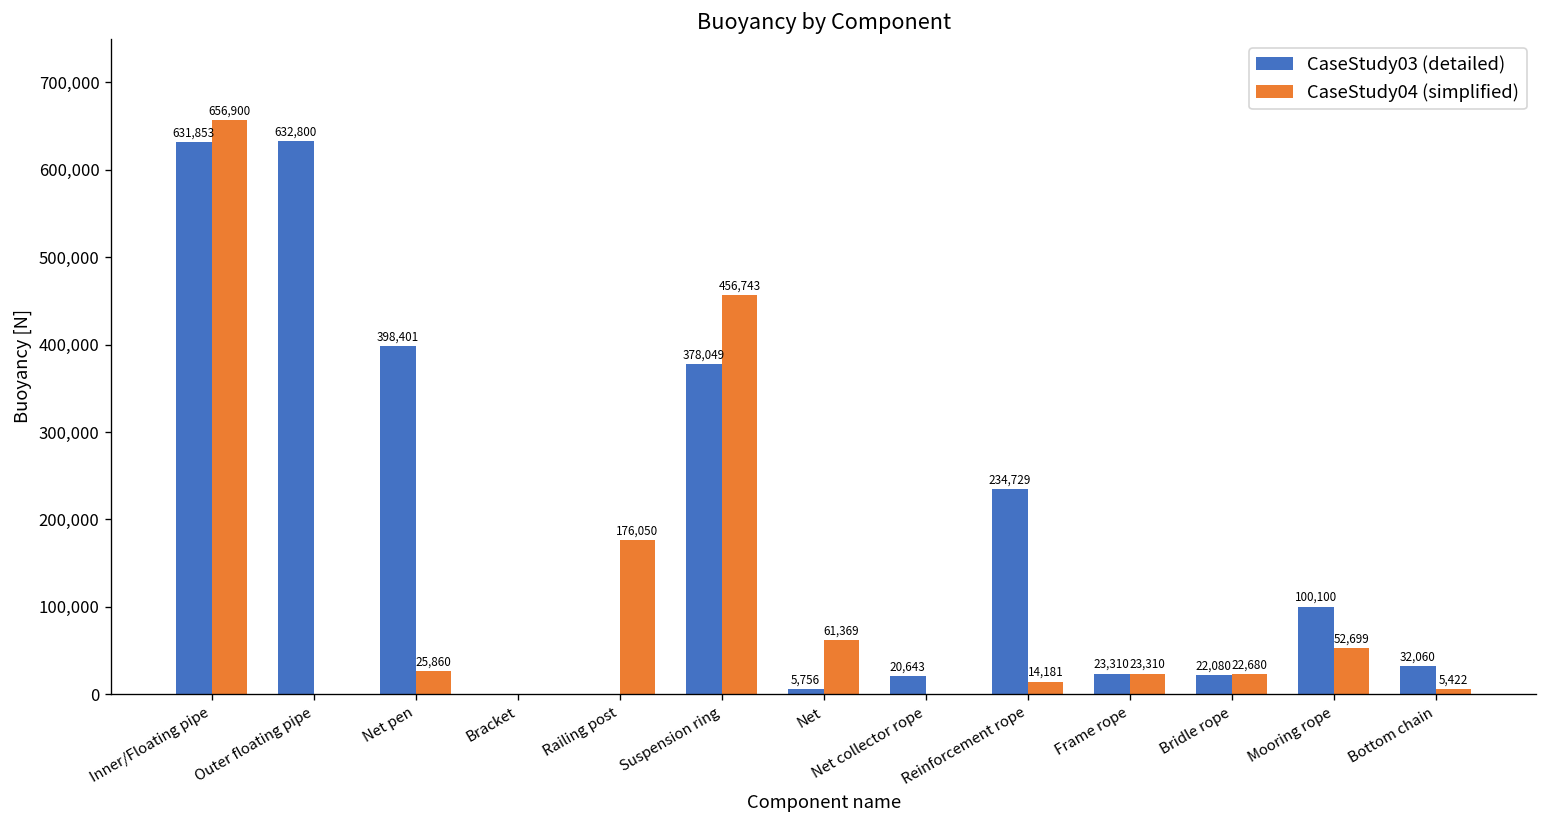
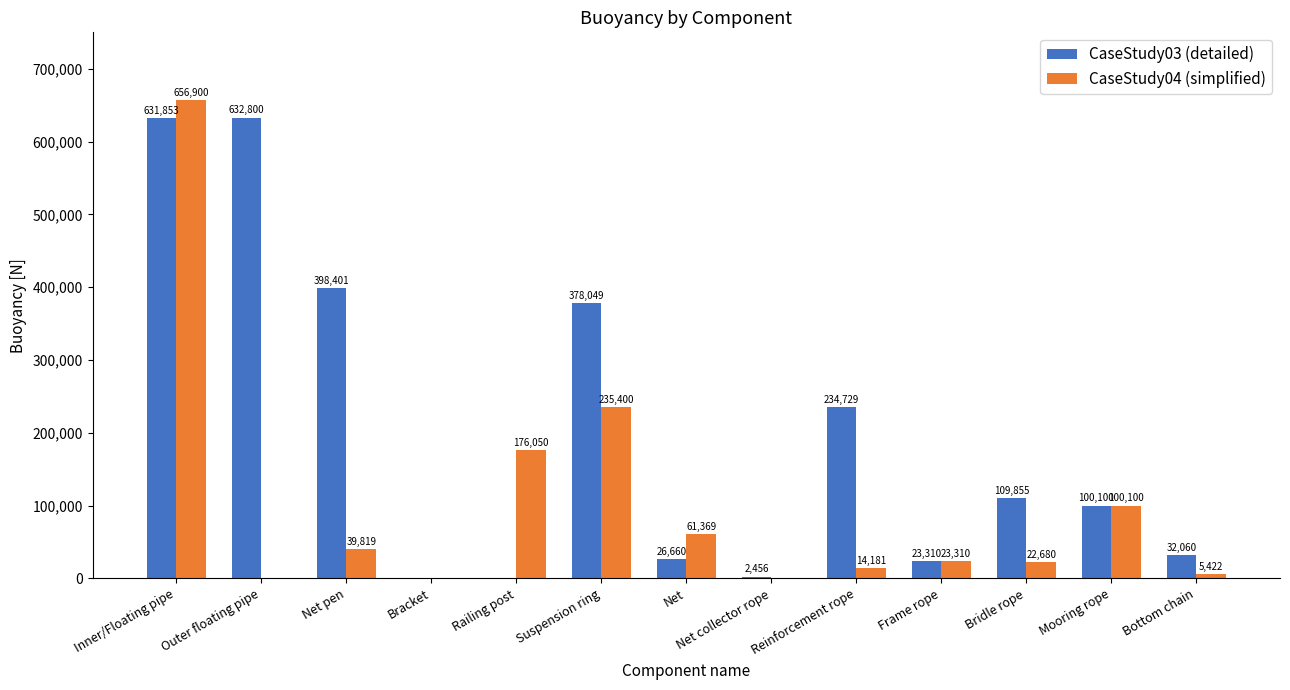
CaseStudy04 (simplified), Net pen: 25,860 -> 39,819
CaseStudy04 (simplified), Suspension ring: 456,743 -> 235,400
CaseStudy03 (detailed), Net: 5,756 -> 26,660
CaseStudy03 (detailed), Net collector rope: 20,643 -> 2,456
CaseStudy03 (detailed), Bridle rope: 22,080 -> 109,855
CaseStudy04 (simplified), Mooring rope: 52,699 -> 100,100
